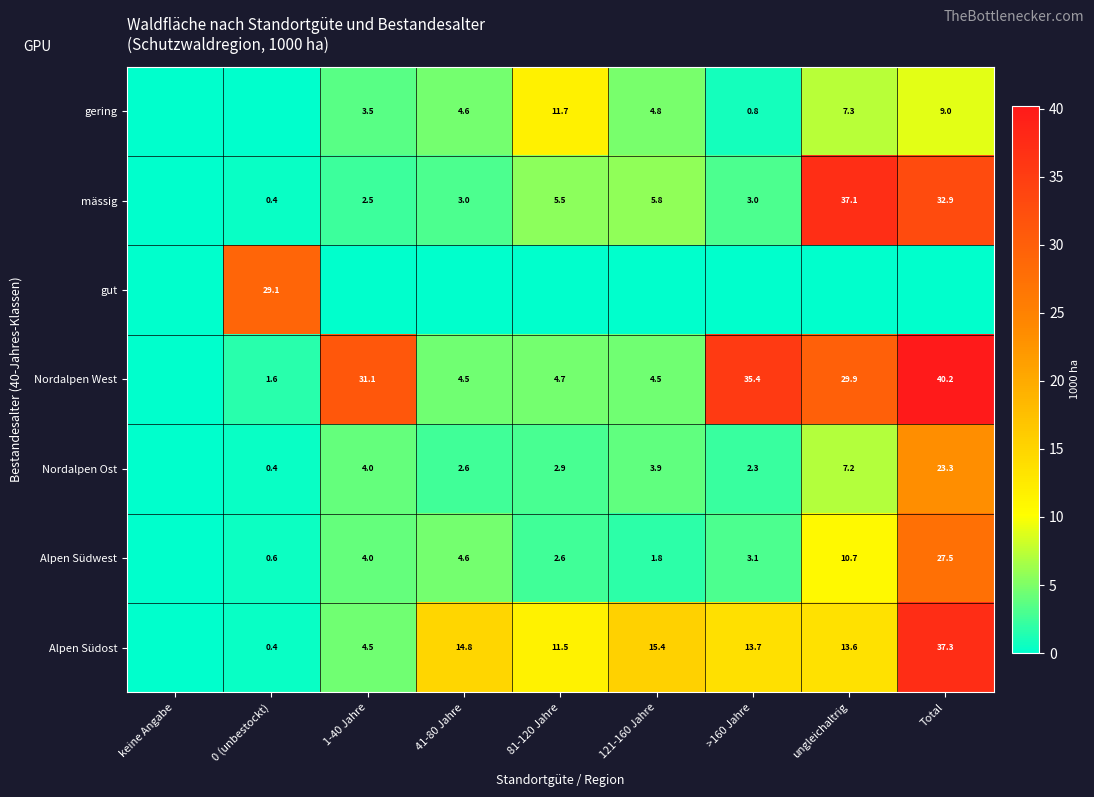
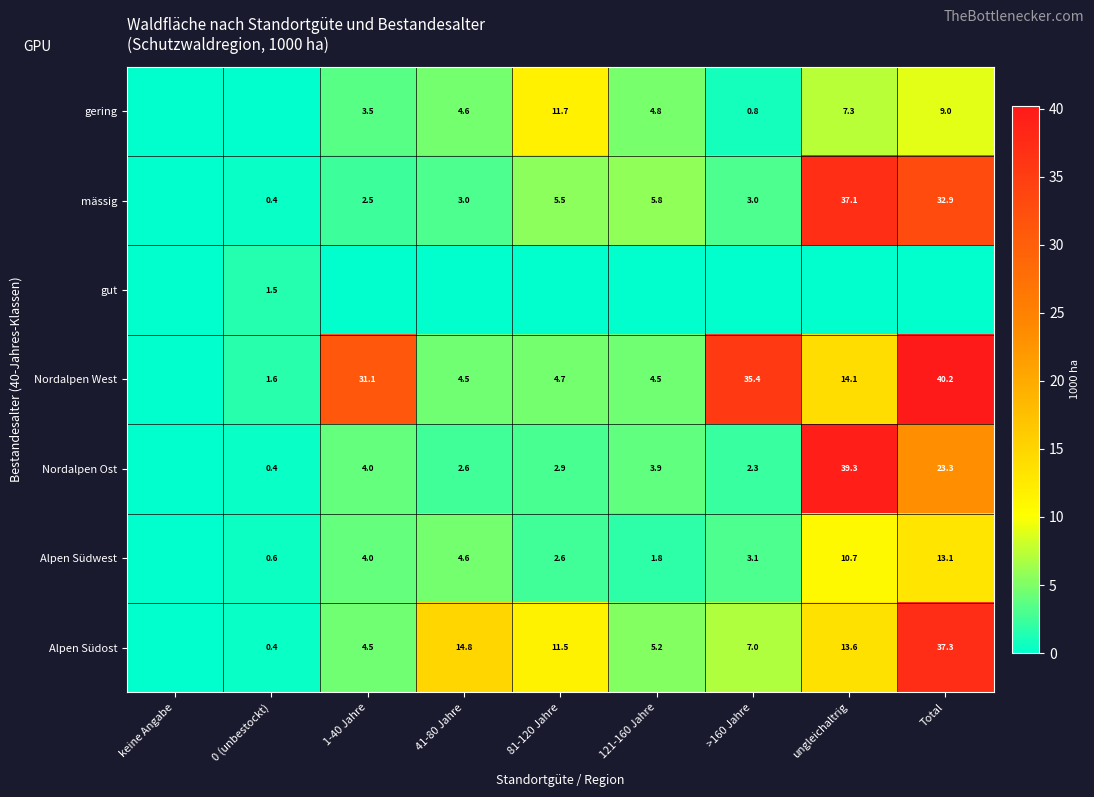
gut, 0 (unbestockt): 29.1 -> 1.5
Nordalpen West, ungleichaltrig: 29.9 -> 14.1
Nordalpen Ost, ungleichaltrig: 7.2 -> 39.3
Alpen Südwest, Total: 27.5 -> 13.1
Alpen Südost, 121-160 Jahre: 15.4 -> 5.2
Alpen Südost, >160 Jahre: 13.7 -> 7.0
